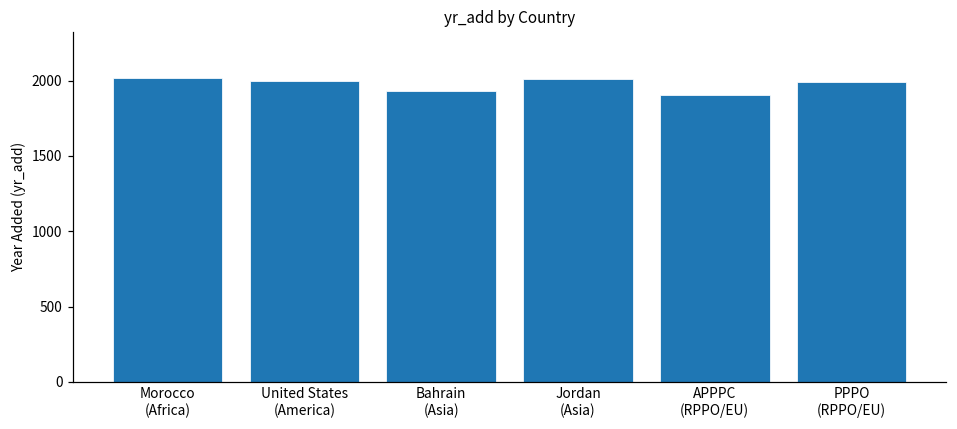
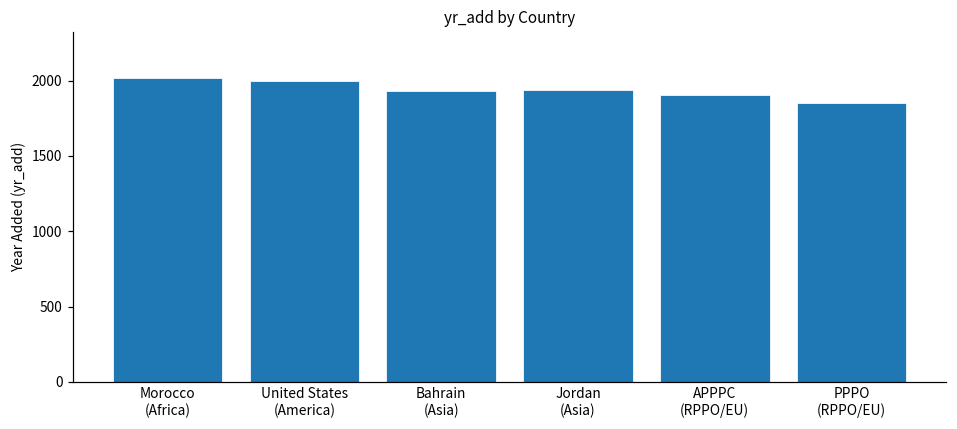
Jordan (Asia): 2010 -> 1940
PPPO (RPPO/EU): 1990 -> 1850
